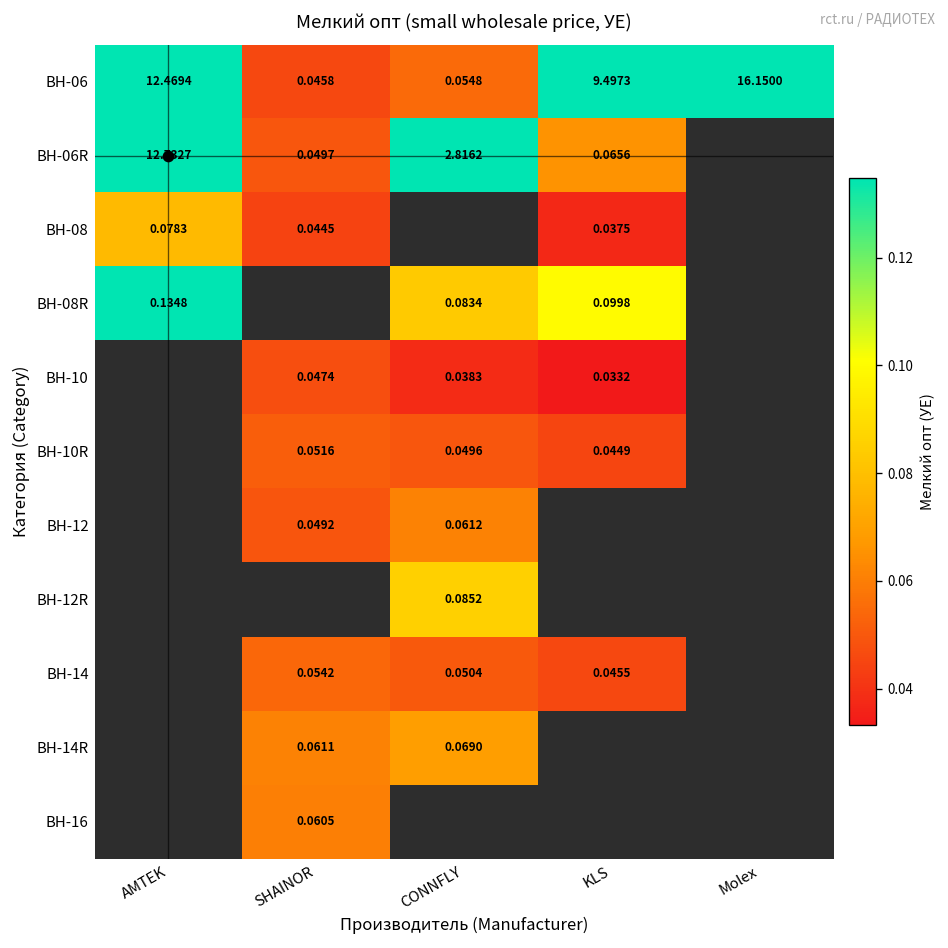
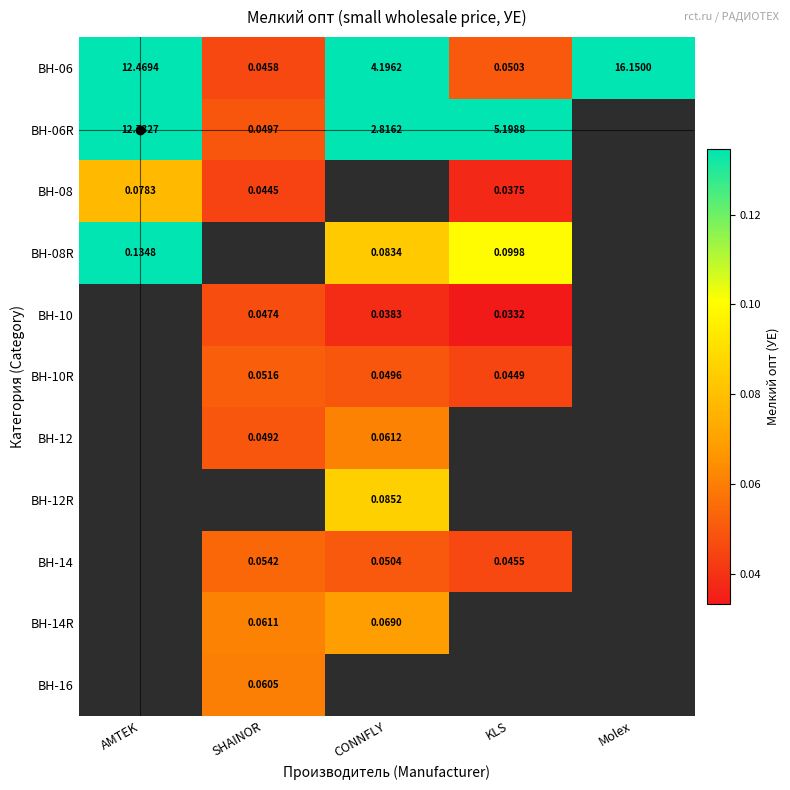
BH-06, CONNFLY: 0.0548 -> 4.1962
BH-06, KLS: 9.4973 -> 0.0503
BH-06R, KLS: 0.0656 -> 5.1988
